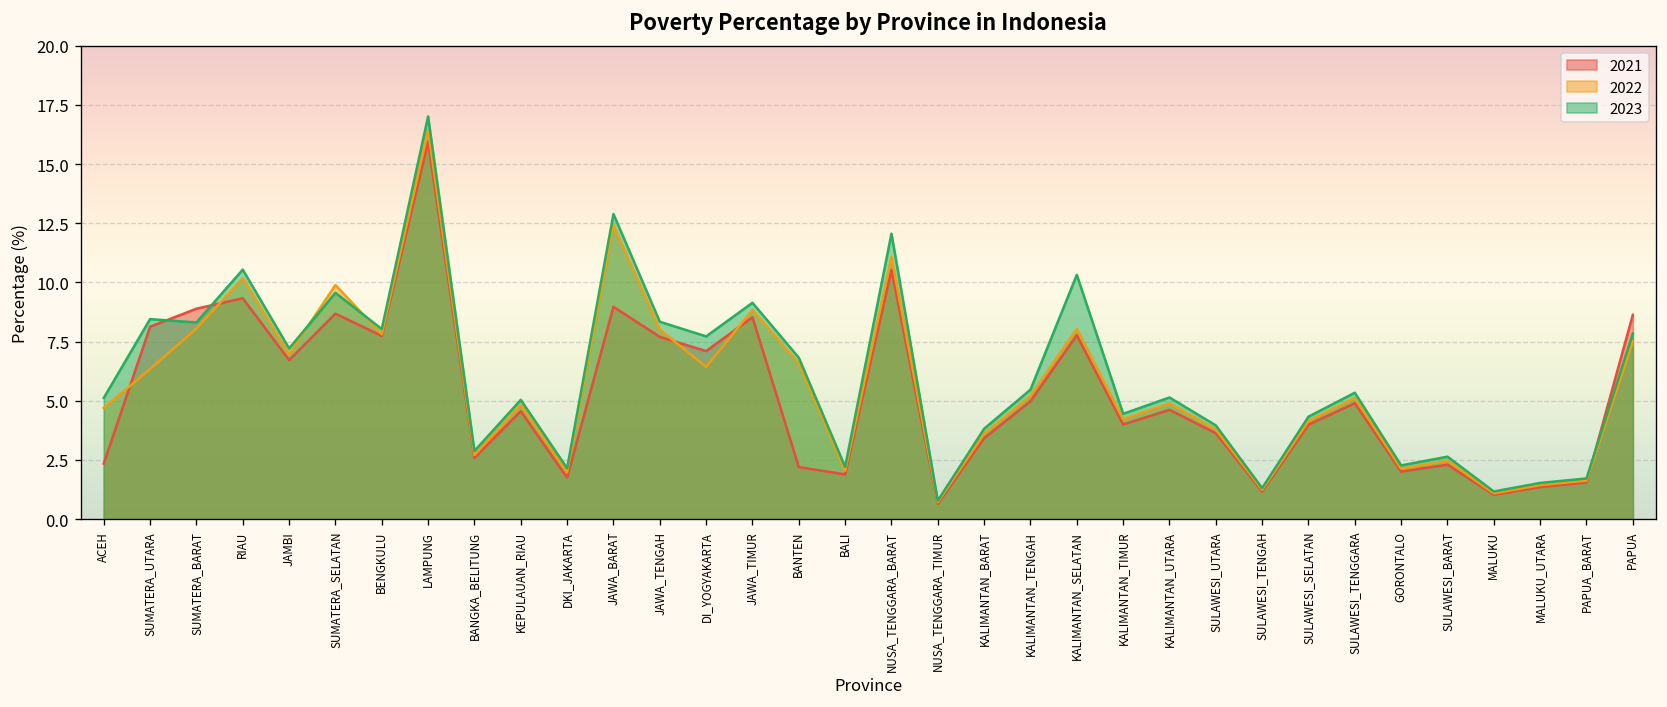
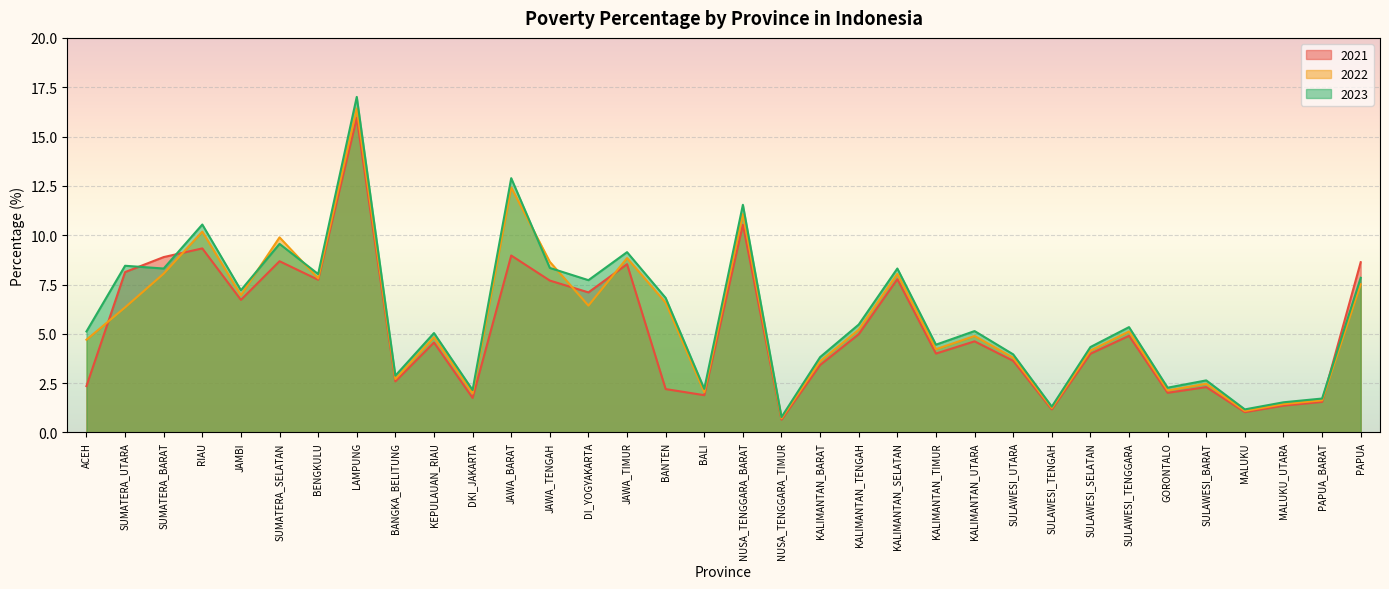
2022, JAWA_TENGAH: 8.0 -> 8.7
2023, NUSA_TENGGARA_BARAT: 12.1 -> 11.5
2023, KALIMANTAN_SELATAN: 10.3 -> 8.3
